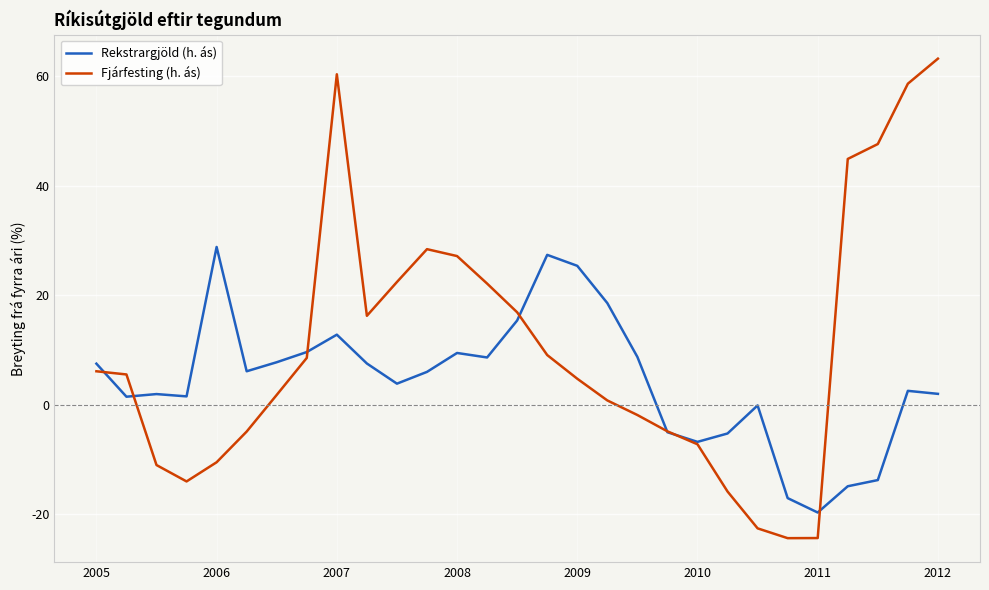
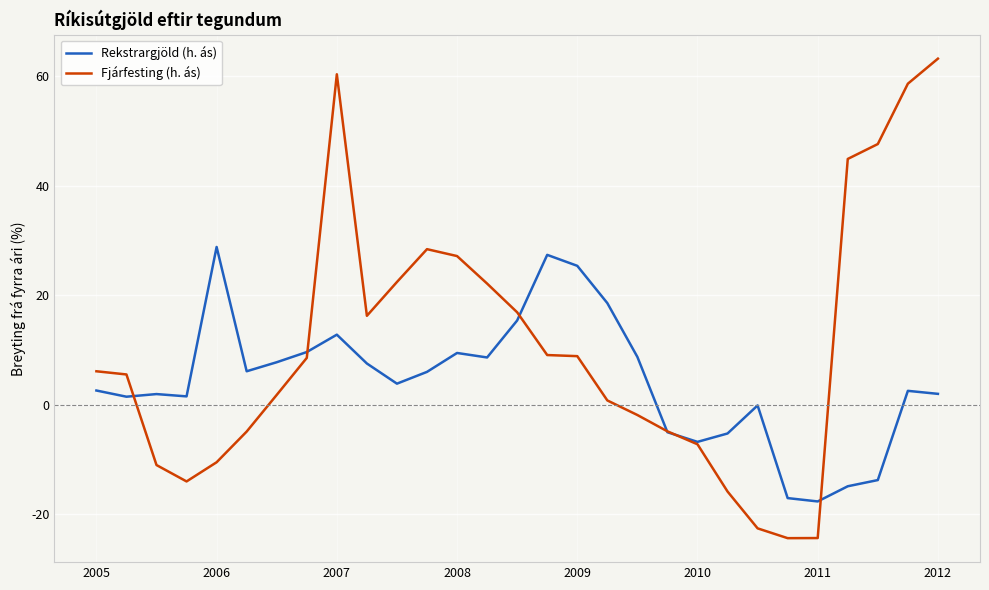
Rekstrargjöld (h. ás), 2005: 8 -> 3
Fjárfesting (h. ás), 2009: 5 -> 9
Rekstrargjöld (h. ás), 2011: -20 -> -18
